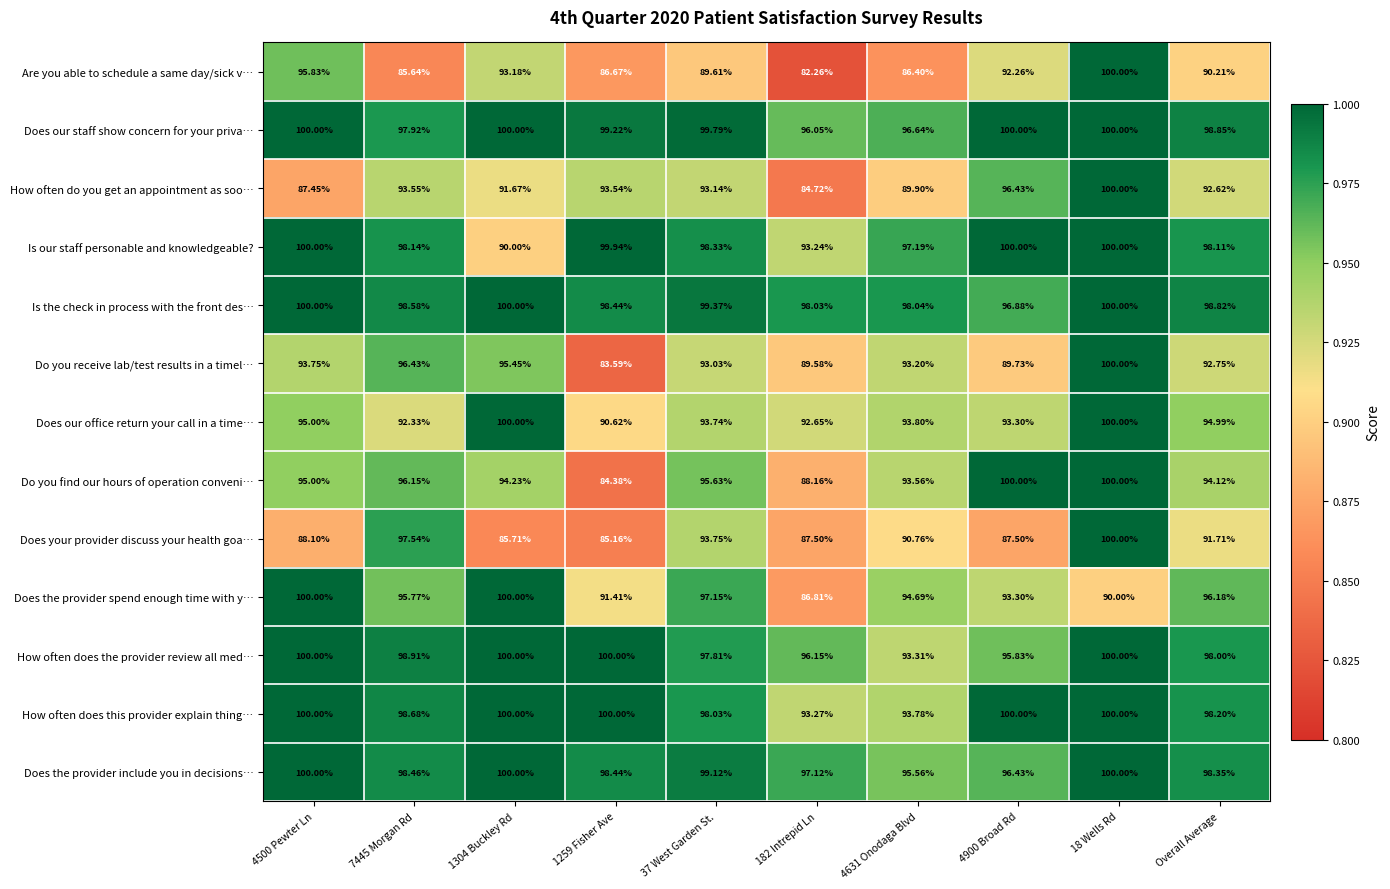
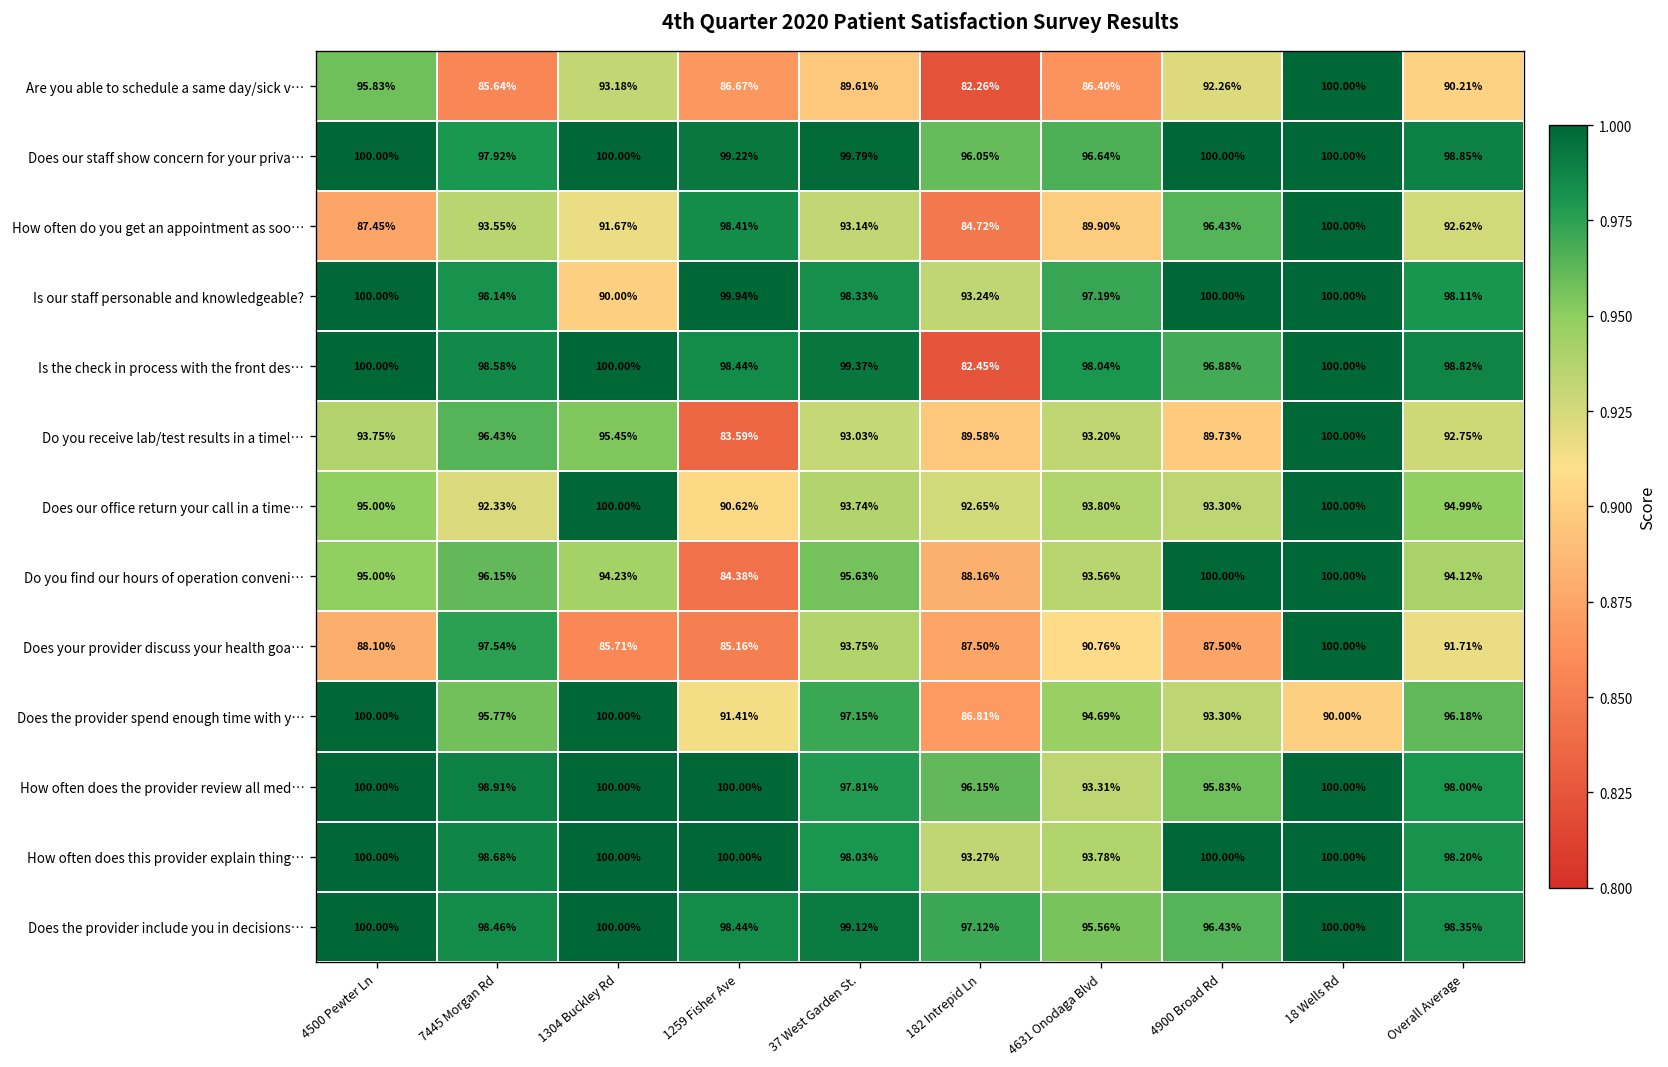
How often do you get an appointment as soo…, 1259 Fisher Ave: 93.54% -> 98.41%
Is the check in process with the front des…, 182 Intrepid Ln: 98.03% -> 82.45%
